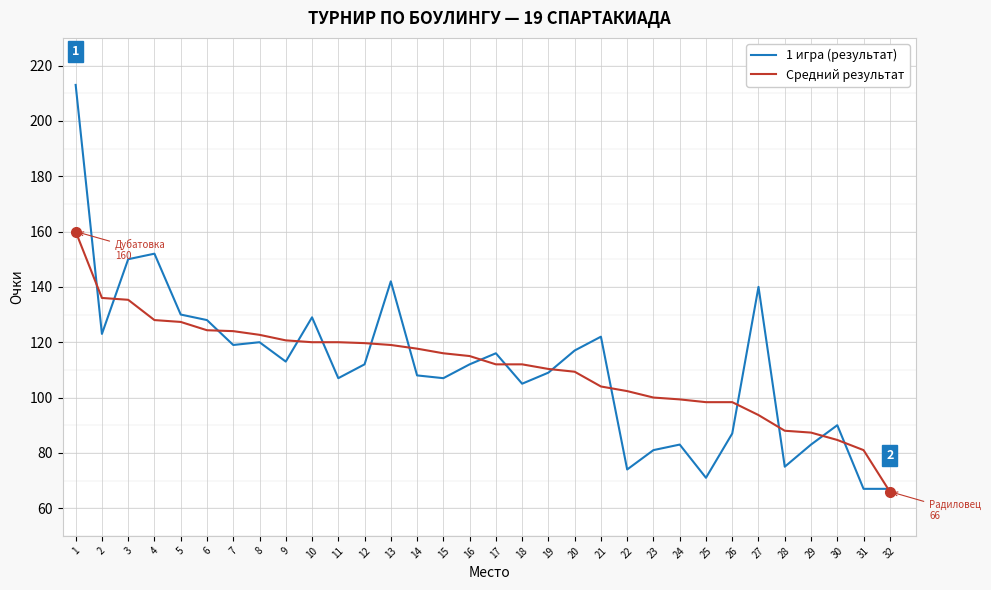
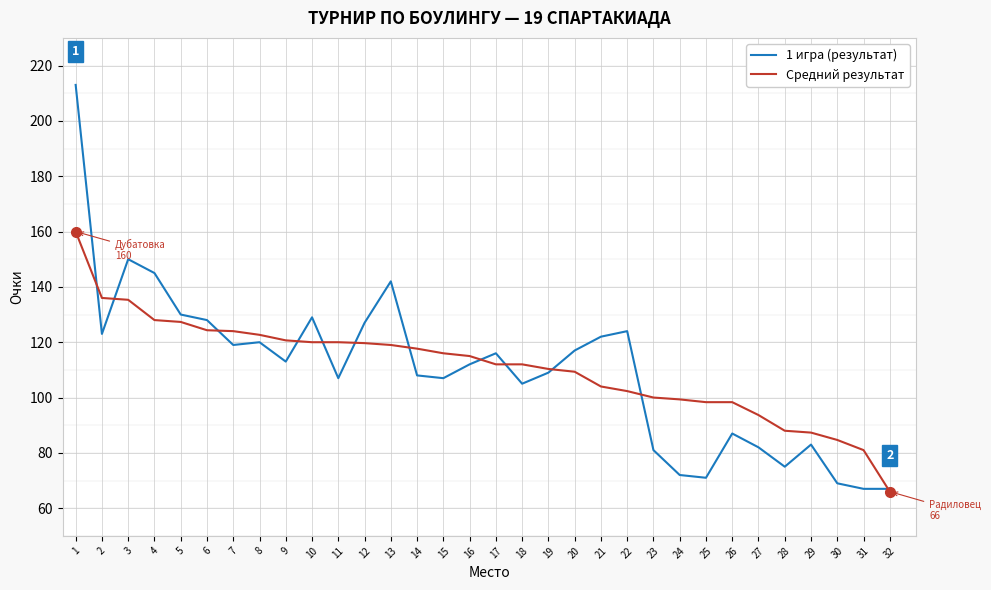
1 игра (результат), 4: 152 -> 145
1 игра (результат), 12: 112 -> 127
1 игра (результат), 22: 74 -> 124
1 игра (результат), 24: 83 -> 72
1 игра (результат), 27: 140 -> 82
1 игра (результат), 30: 90 -> 69
